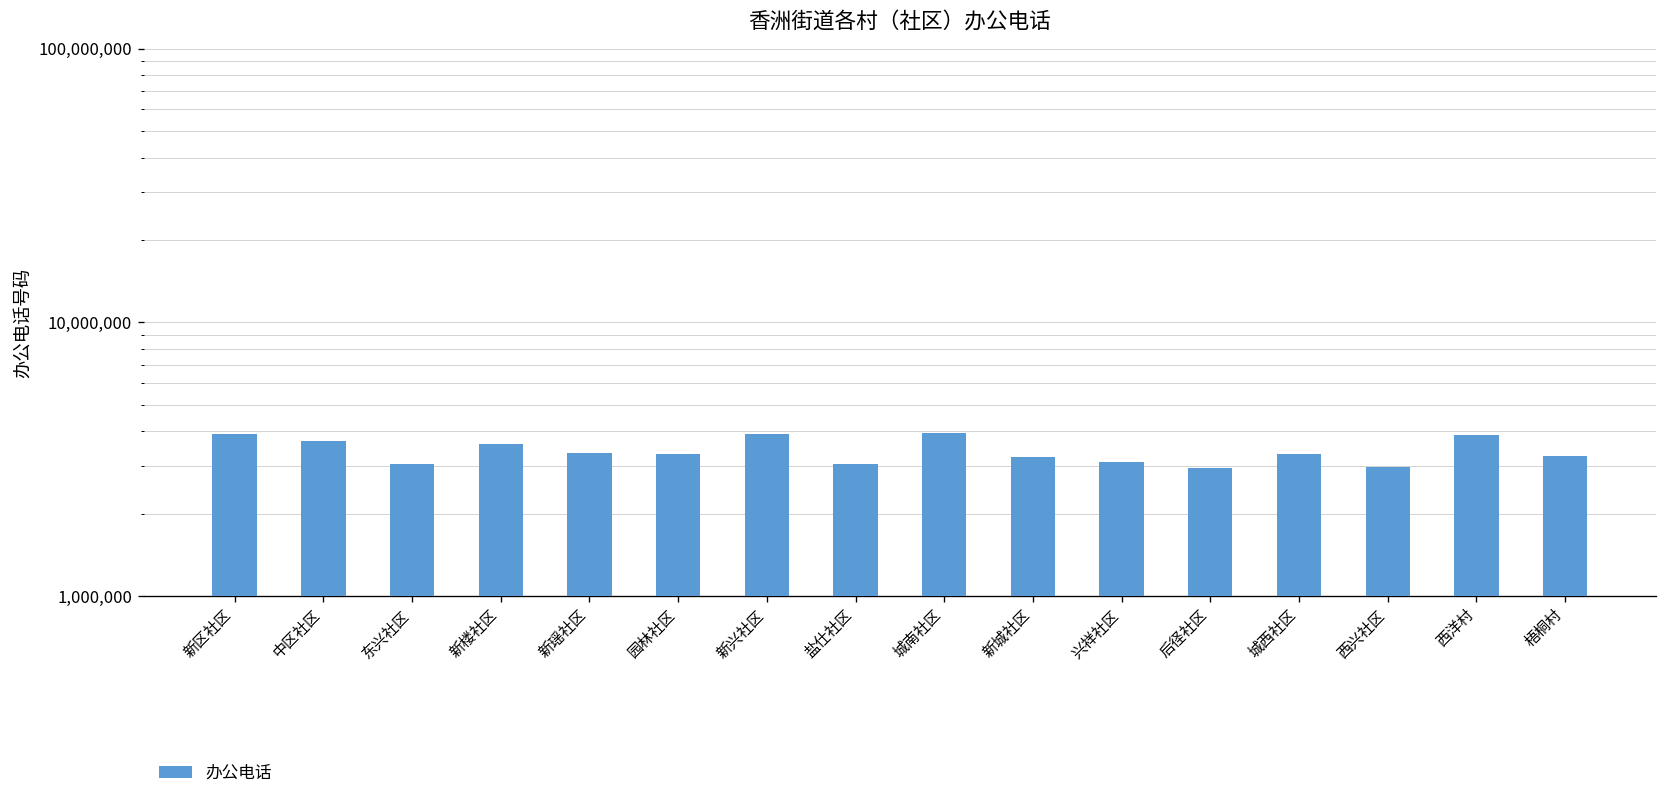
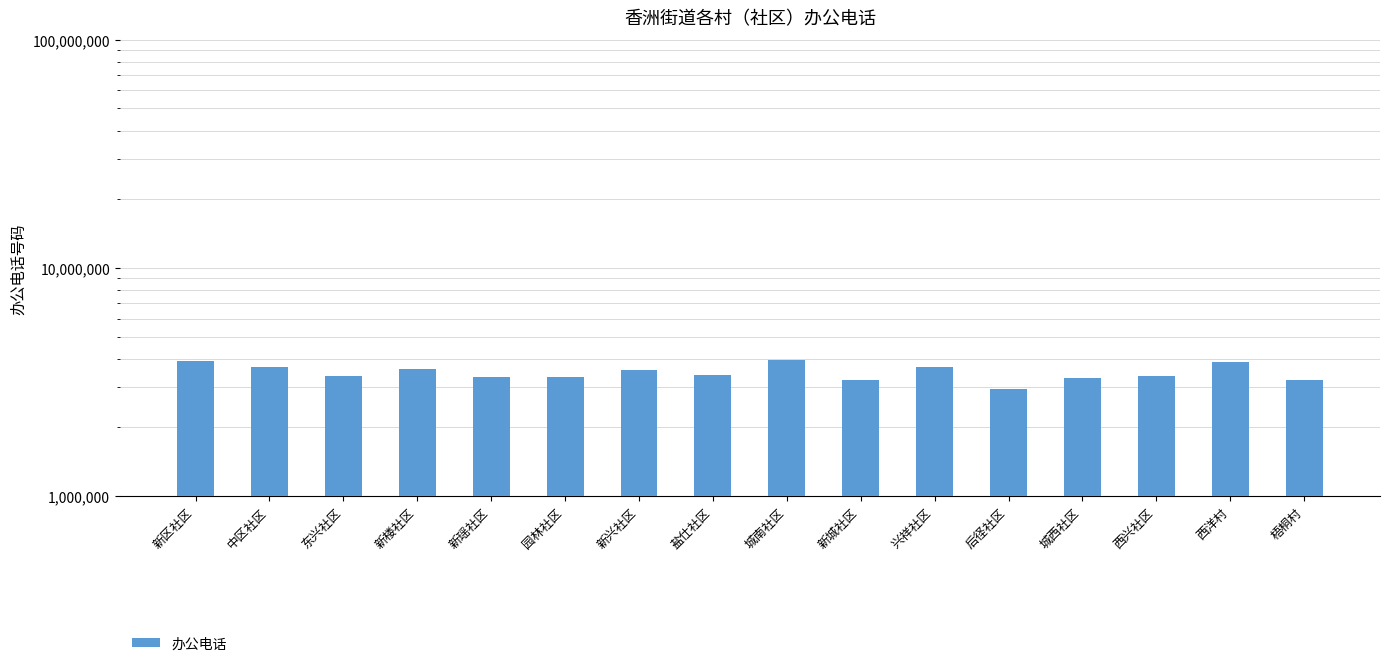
东兴社区: 3,000,000 -> 3,400,000
新兴社区: 3,900,000 -> 3,600,000
盐仕社区: 3,000,000 -> 3,400,000
兴祥社区: 3,100,000 -> 3,700,000
西兴社区: 3,000,000 -> 3,400,000
